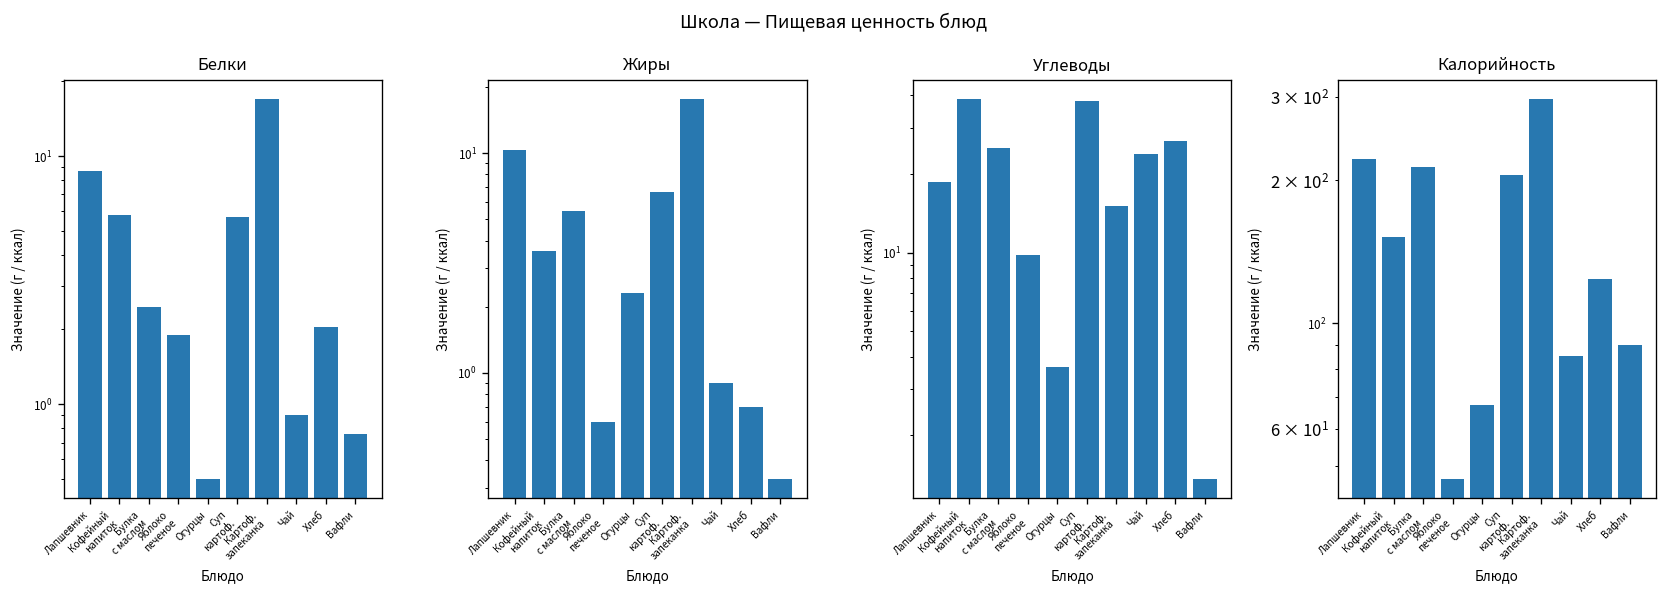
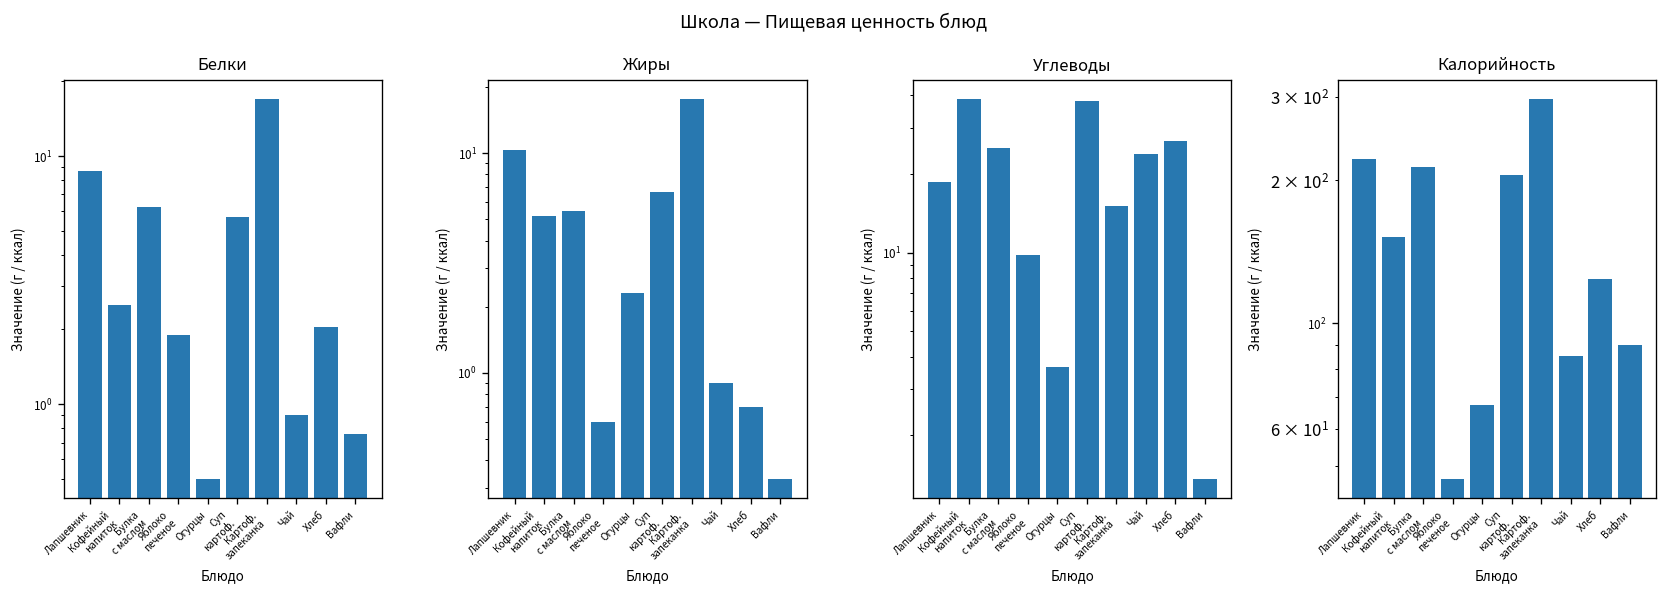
Белки, Кофейный напиток: 5.8 -> 2.5
Белки, Булка с маслом: 2.5 -> 6.3
Жиры, Кофейный напиток: 3.6 -> 5.2
